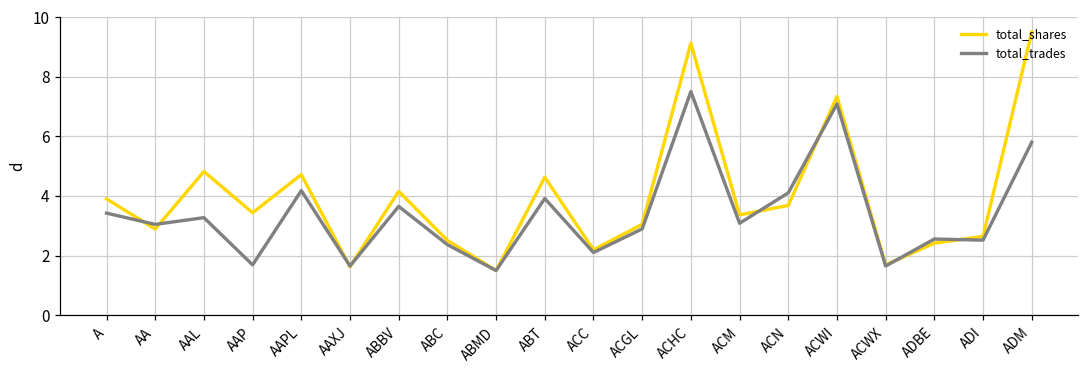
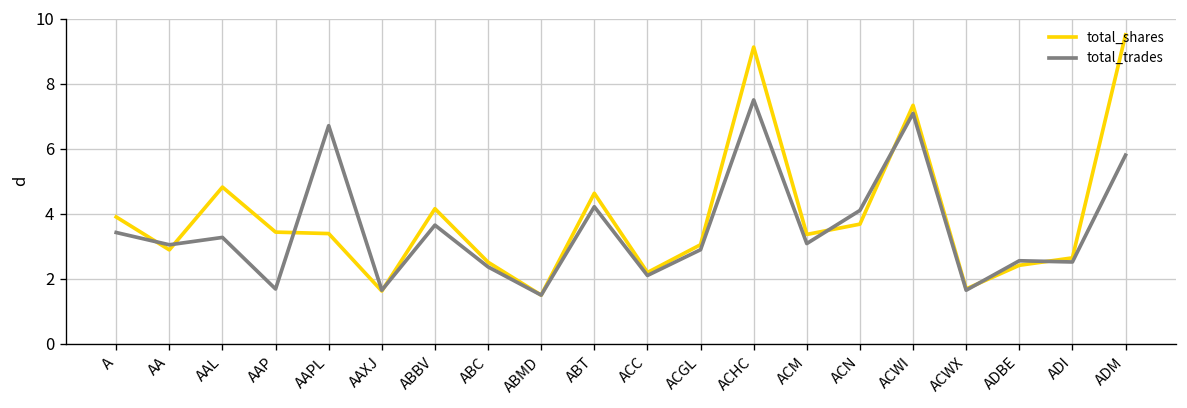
total_shares, AAPL: 4.7 -> 3.4
total_trades, AAPL: 4.2 -> 6.7
total_trades, ABT: 3.9 -> 4.2
